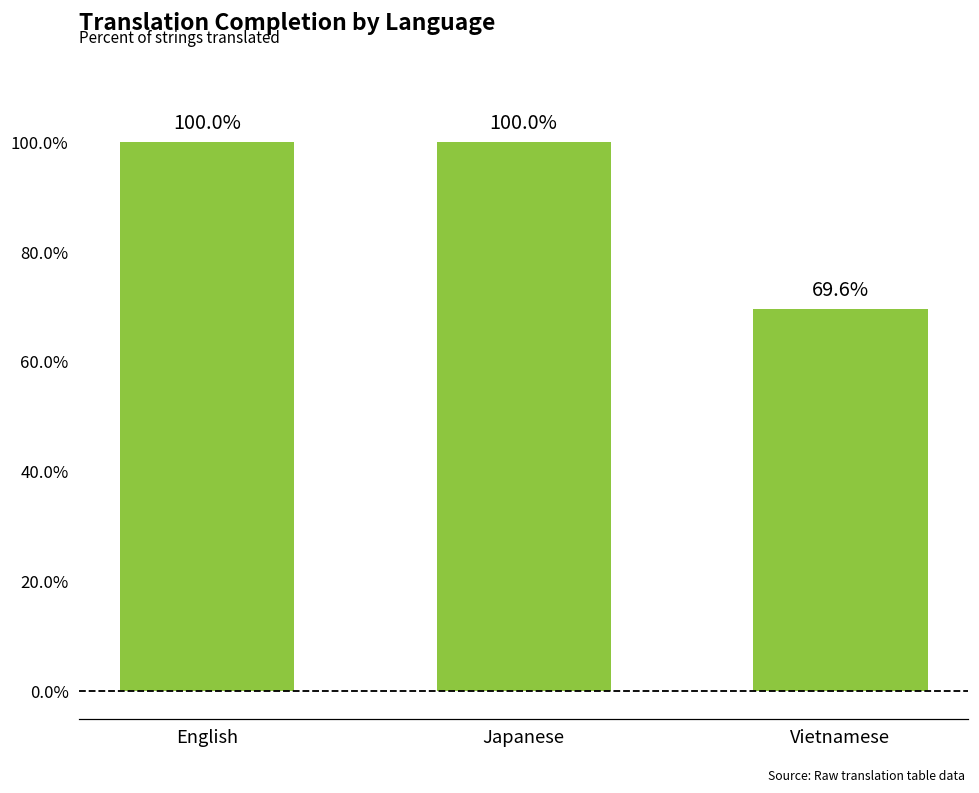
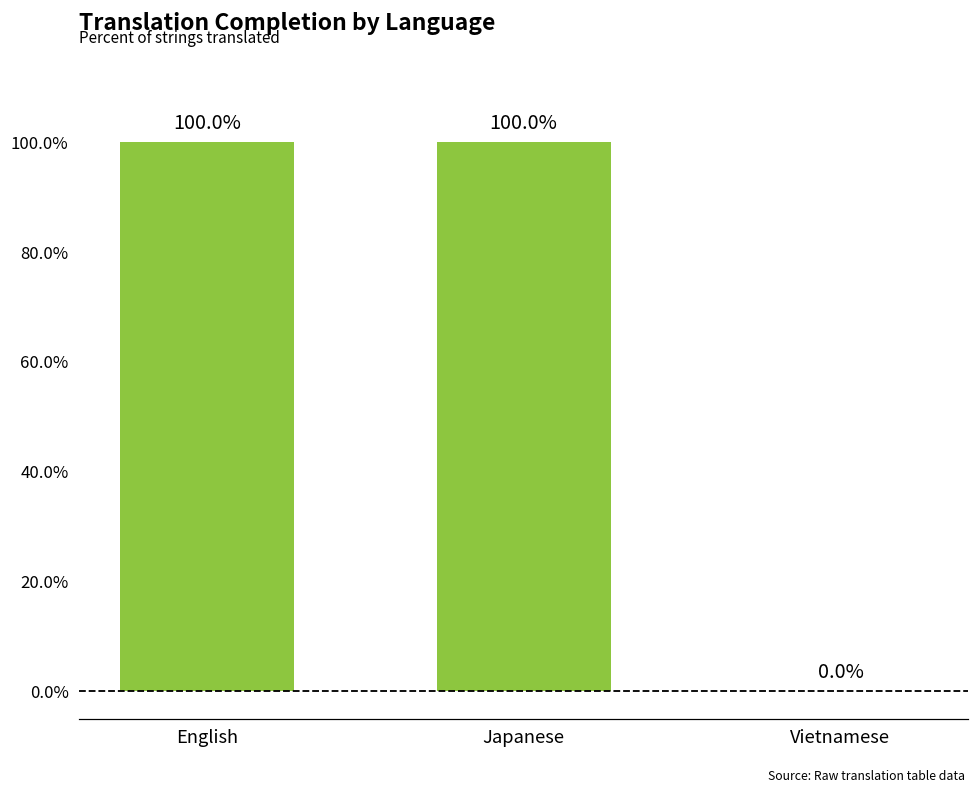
Vietnamese: 69.6% -> 0.0%
